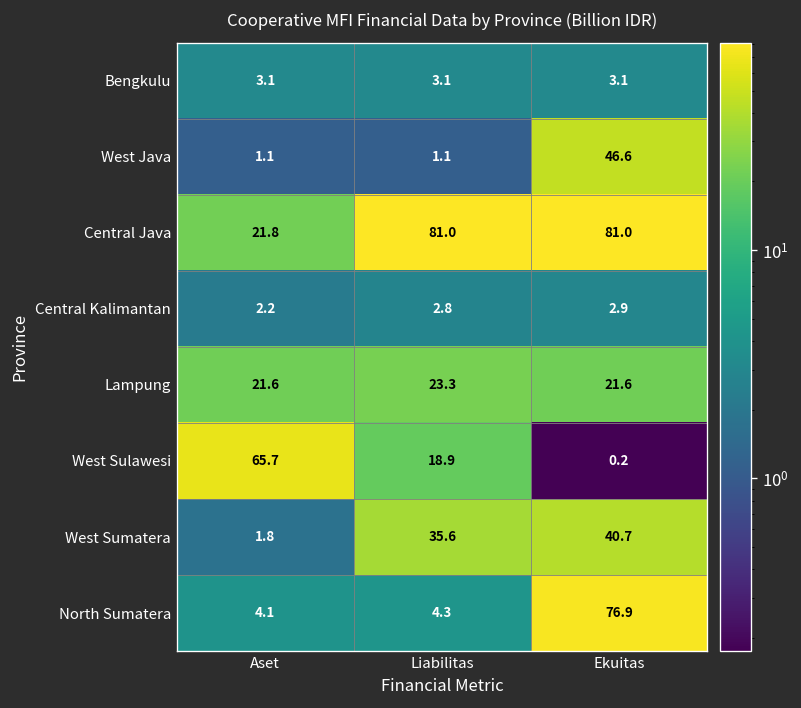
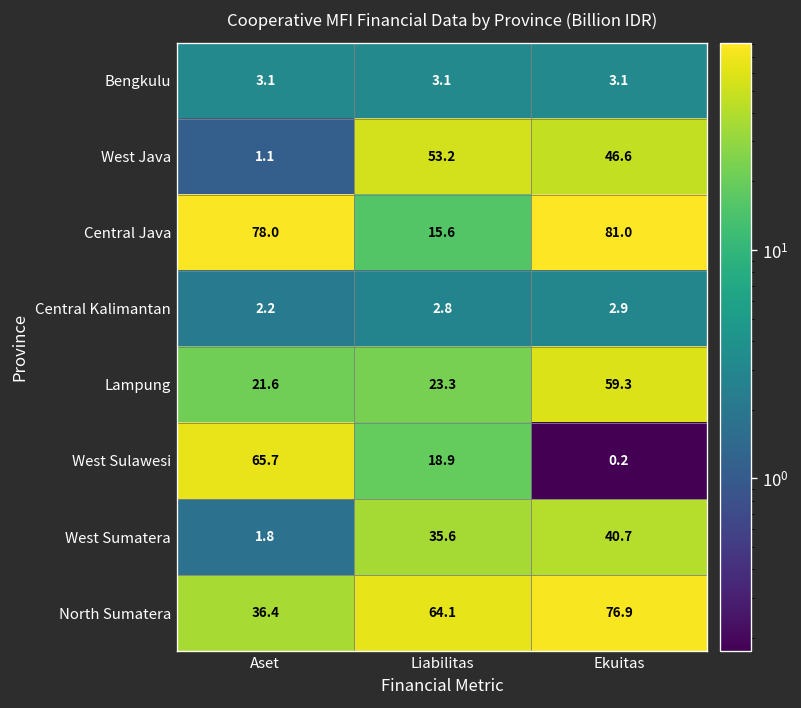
West Java, Liabilitas: 1.1 -> 53.2
Central Java, Aset: 21.8 -> 78.0
Central Java, Liabilitas: 81.0 -> 15.6
Lampung, Ekuitas: 21.6 -> 59.3
North Sumatera, Aset: 4.1 -> 36.4
North Sumatera, Liabilitas: 4.3 -> 64.1
